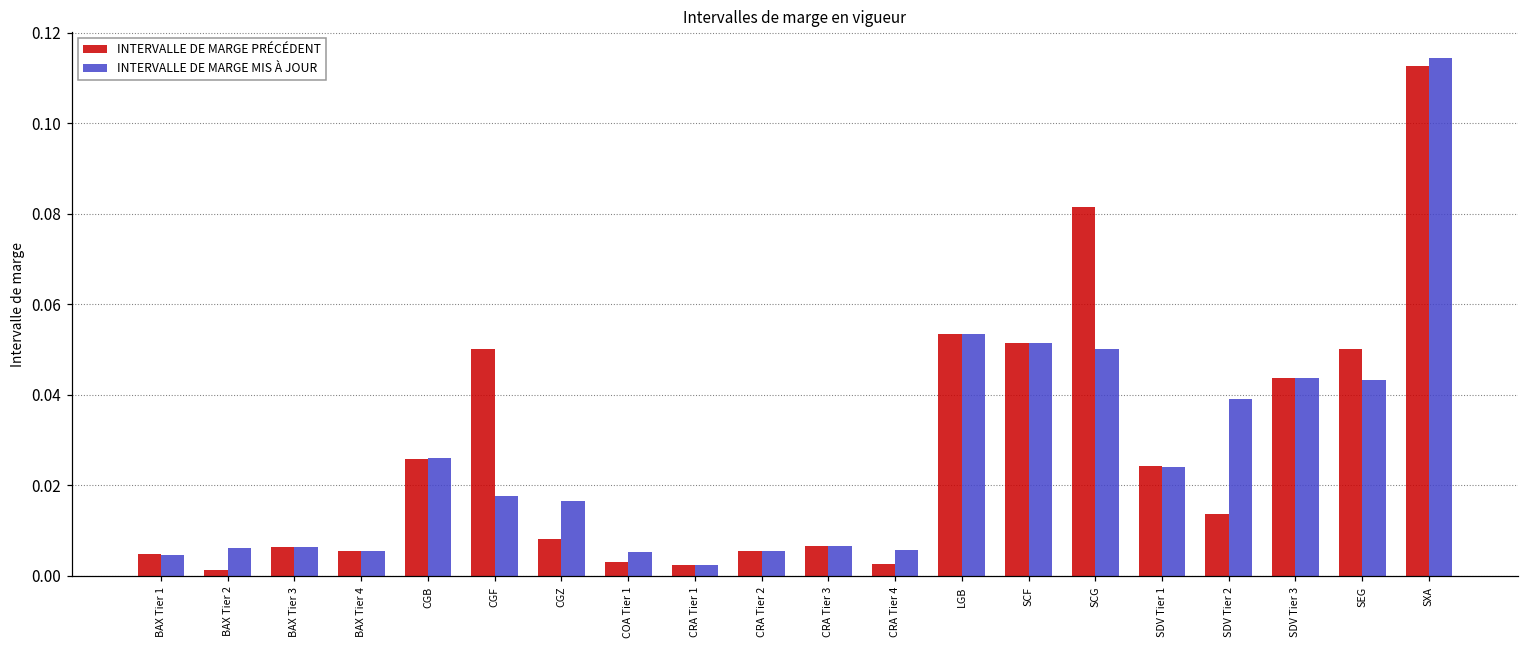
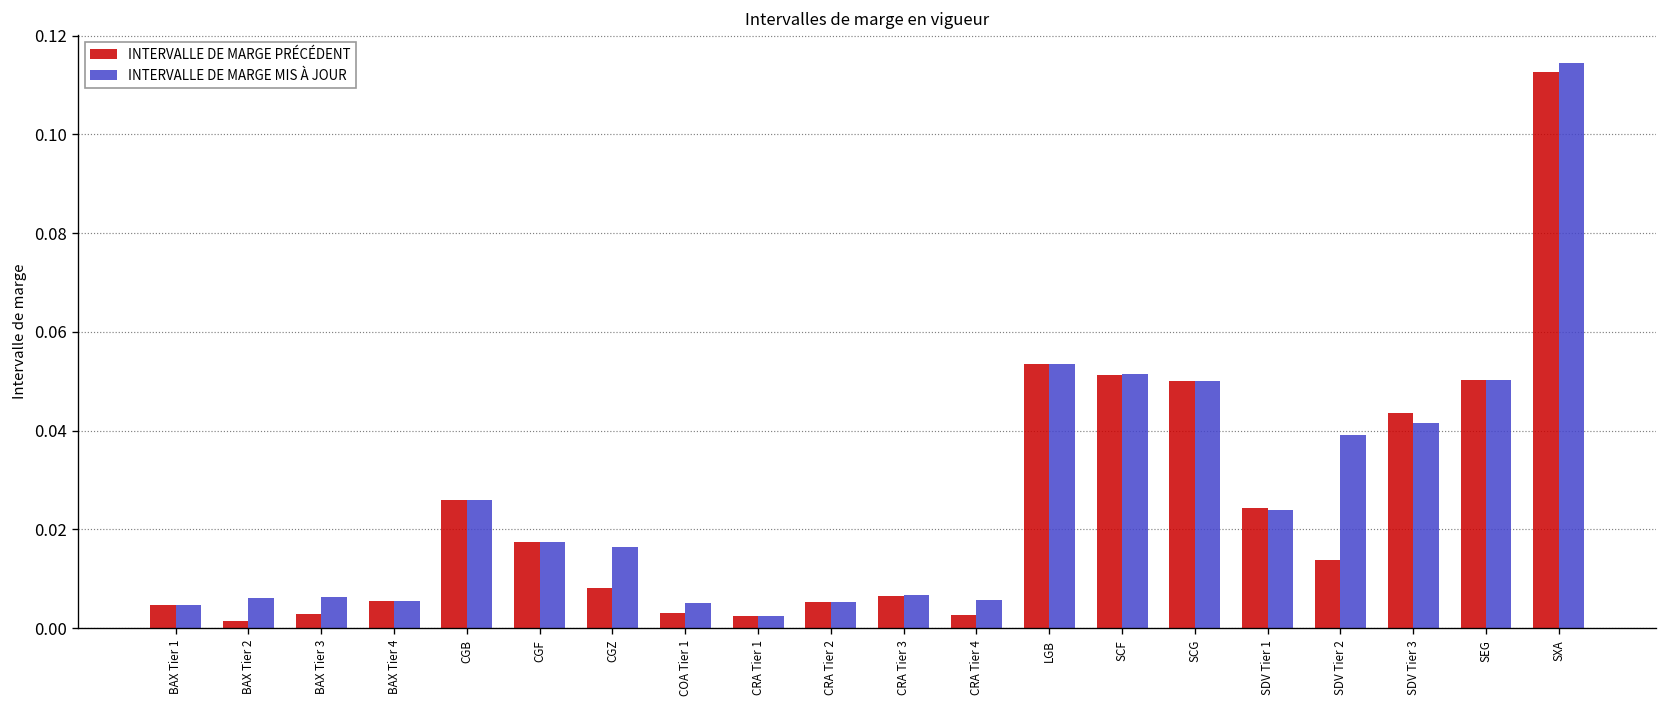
INTERVALLE DE MARGE PRÉCÉDENT, BAX Tier 3: 0.006 -> 0.003
INTERVALLE DE MARGE PRÉCÉDENT, CGF: 0.050 -> 0.017
INTERVALLE DE MARGE PRÉCÉDENT, SCG: 0.082 -> 0.050
INTERVALLE DE MARGE MIS À JOUR, SDV Tier 3: 0.044 -> 0.042
INTERVALLE DE MARGE MIS À JOUR, SEG: 0.043 -> 0.050
